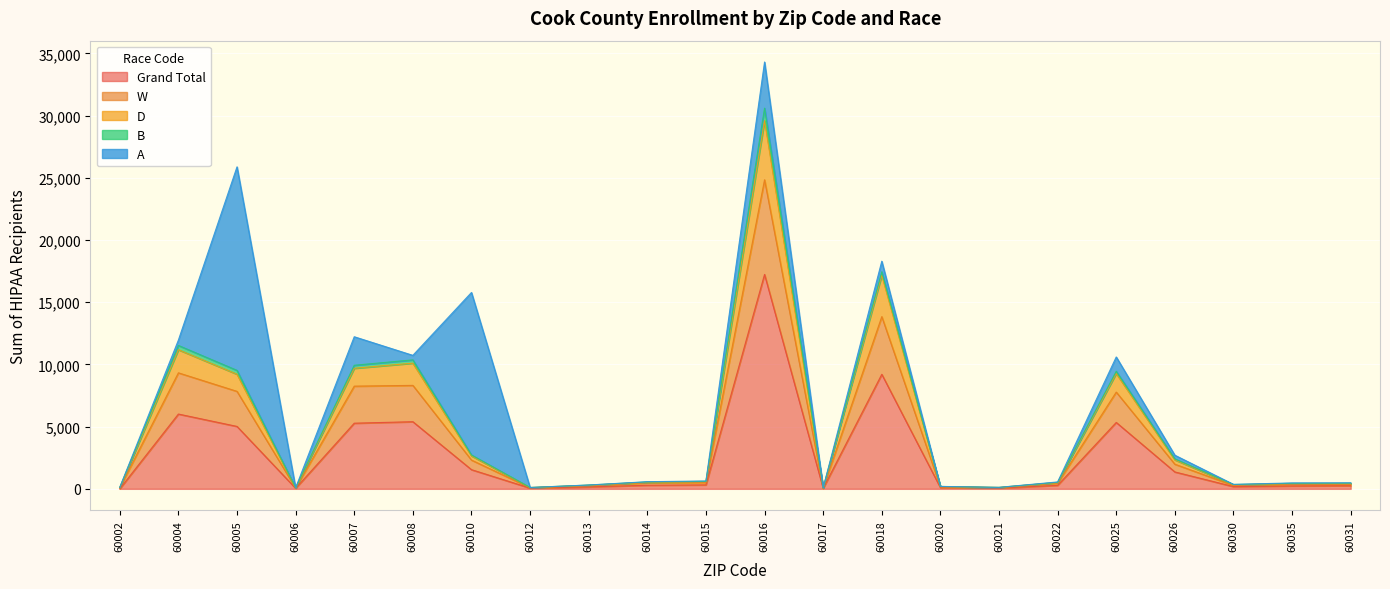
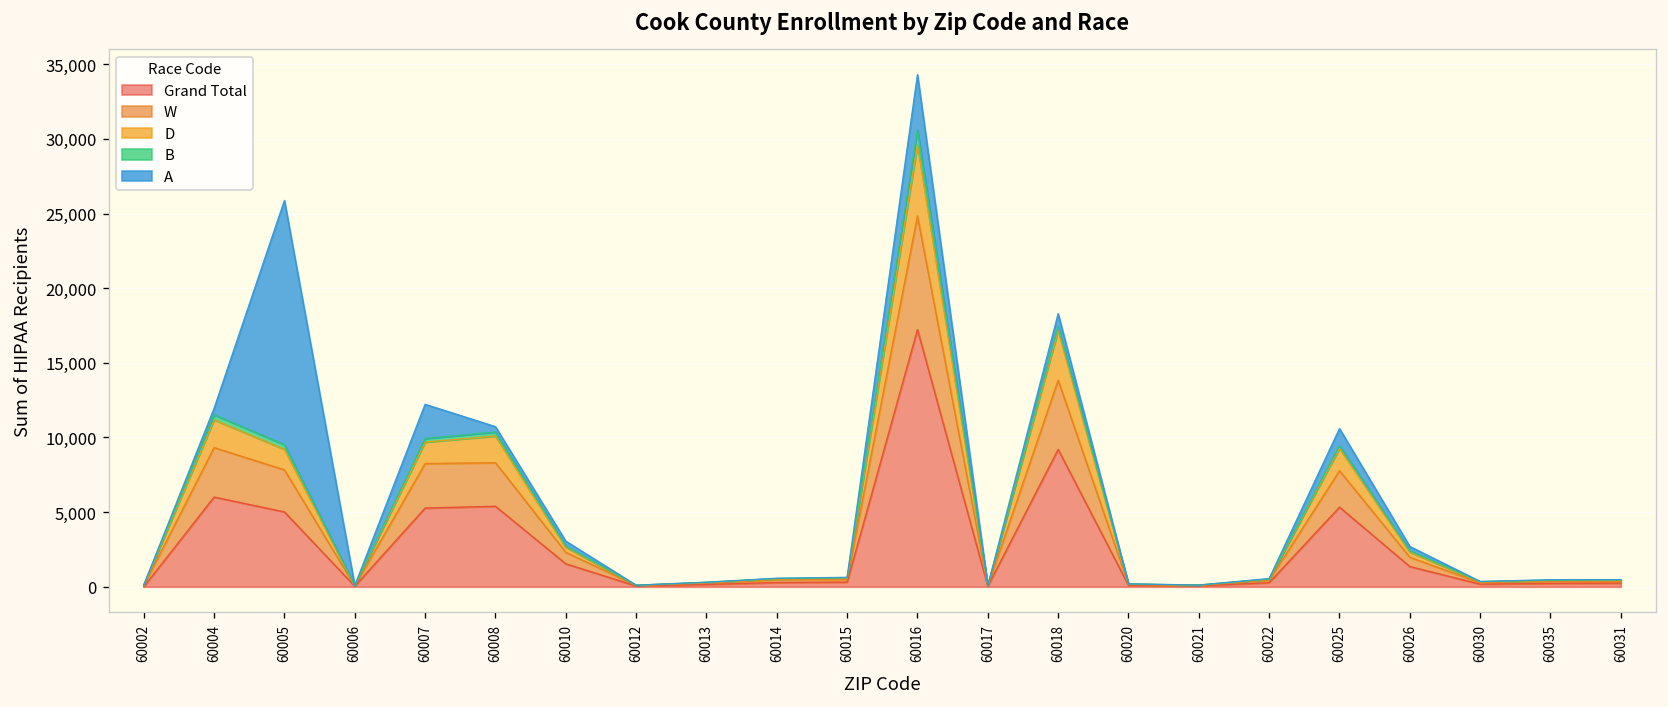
A, 60010: 13,100 -> 300
